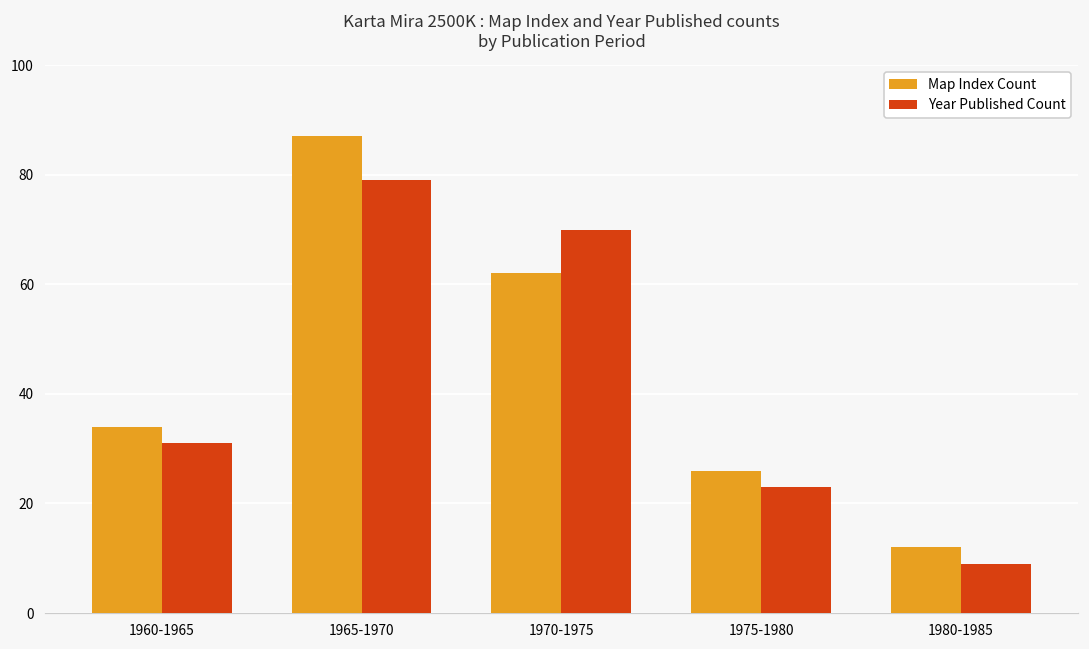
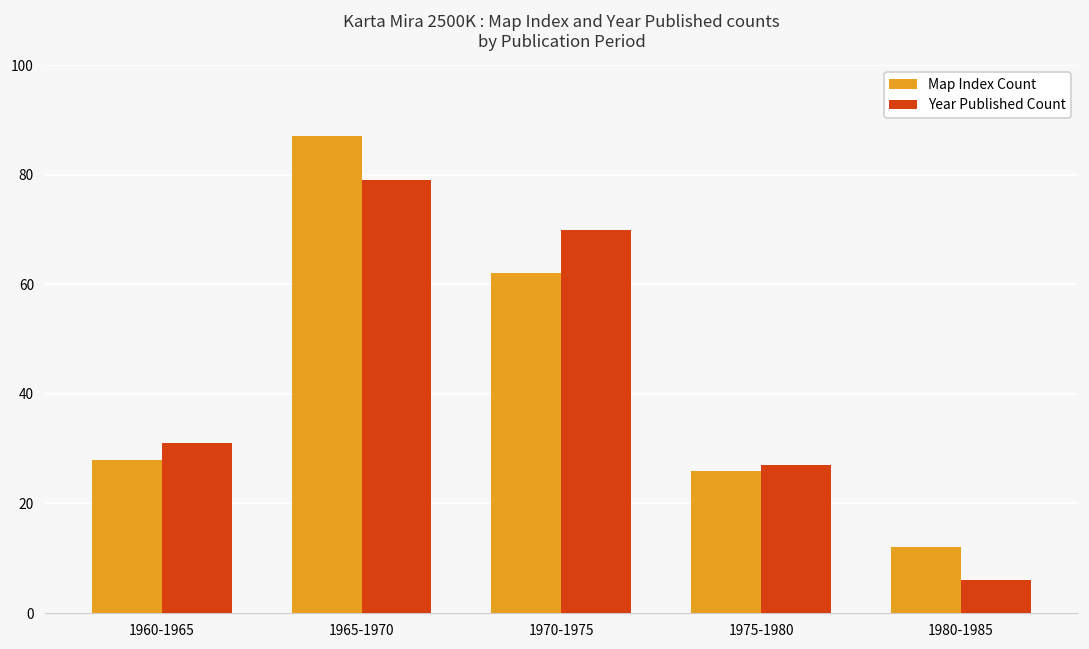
Map Index Count, 1960-1965: 34 -> 28
Year Published Count, 1975-1980: 23 -> 27
Year Published Count, 1980-1985: 9 -> 6
